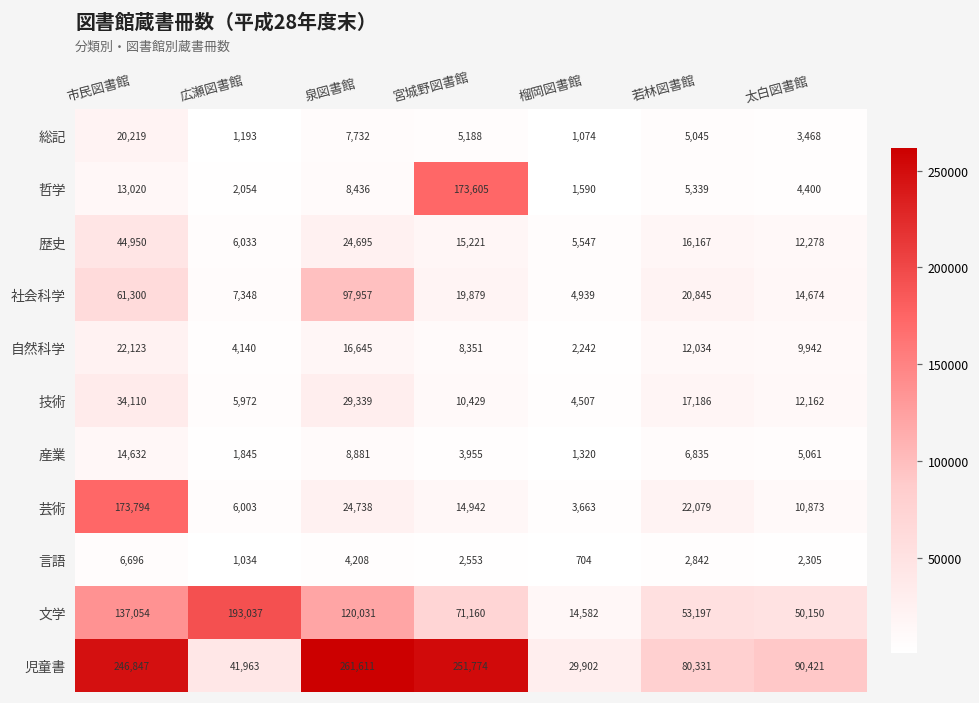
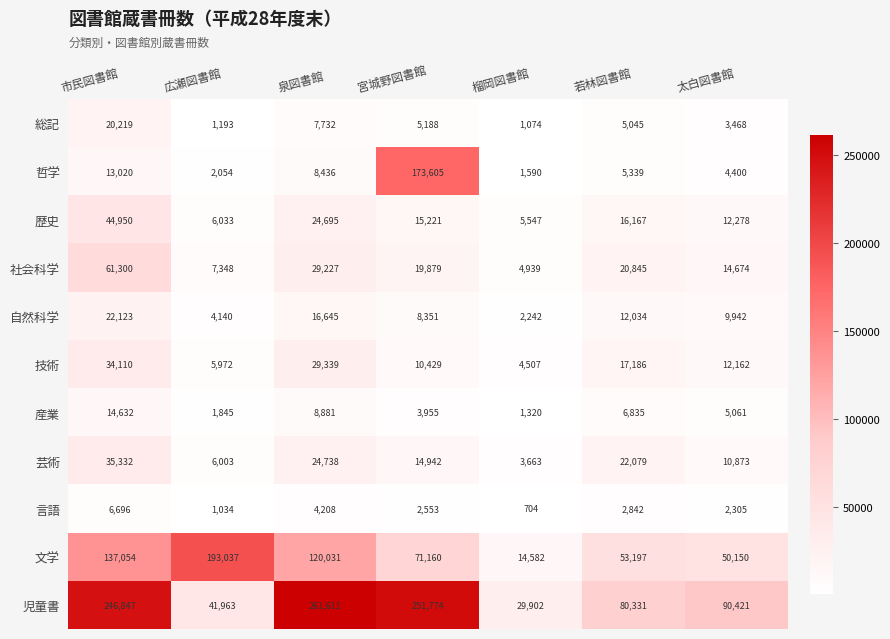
社会科学, 泉図書館: 97,957 -> 29,227
芸術, 市民図書館: 173,794 -> 35,332
